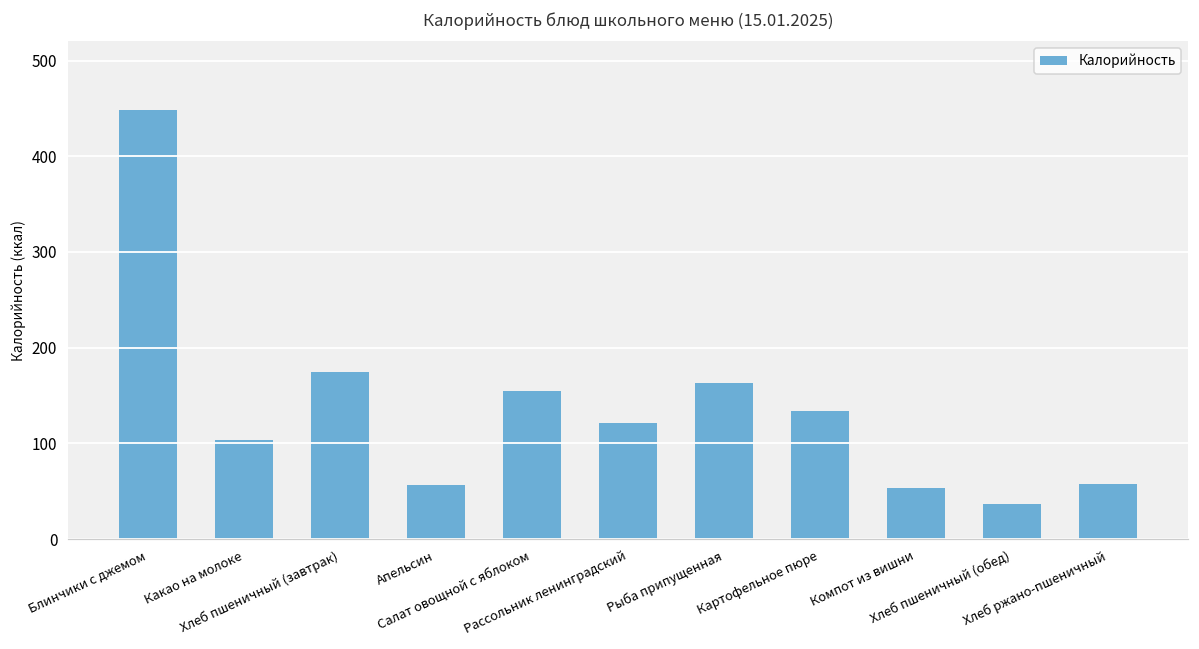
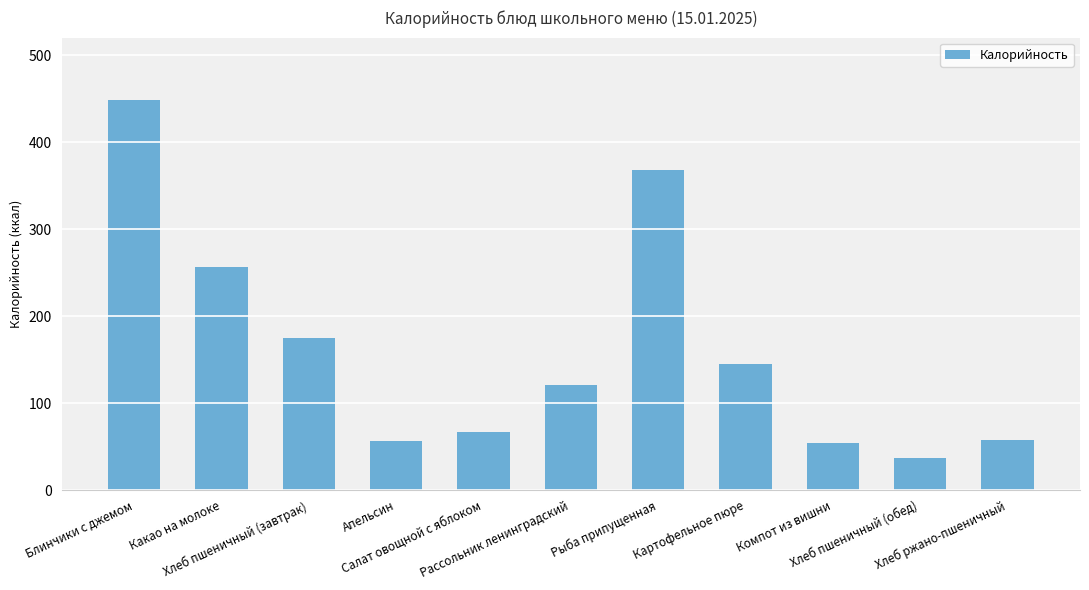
Какао на молоке: 100 -> 260
Салат овощной с яблоком: 160 -> 70
Рыба припущенная: 160 -> 370
Картофельное пюре: 130 -> 150
